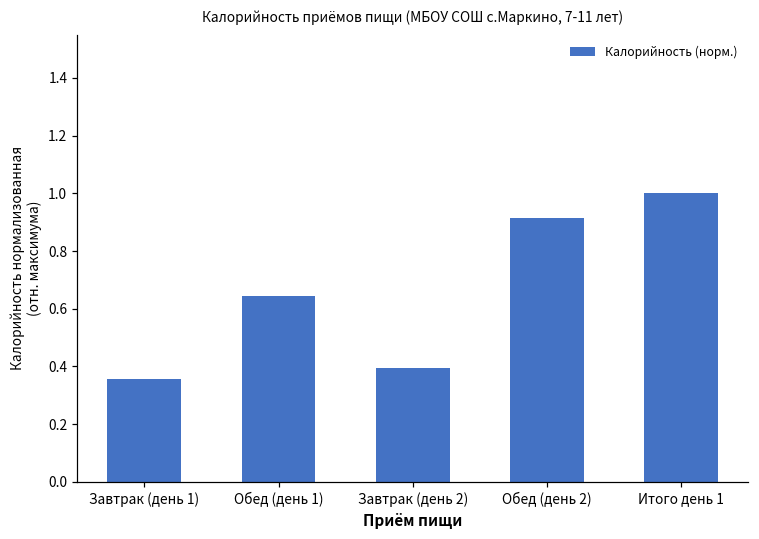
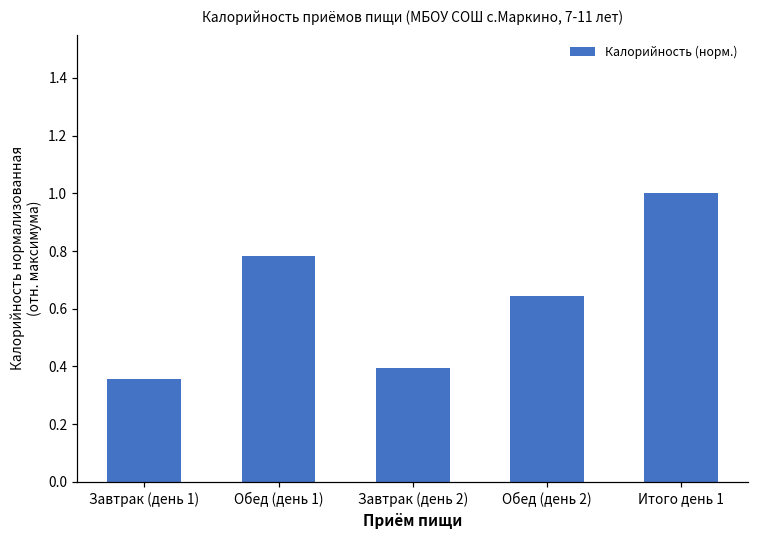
Обед (день 1): 0.64 -> 0.78
Обед (день 2): 0.92 -> 0.64
